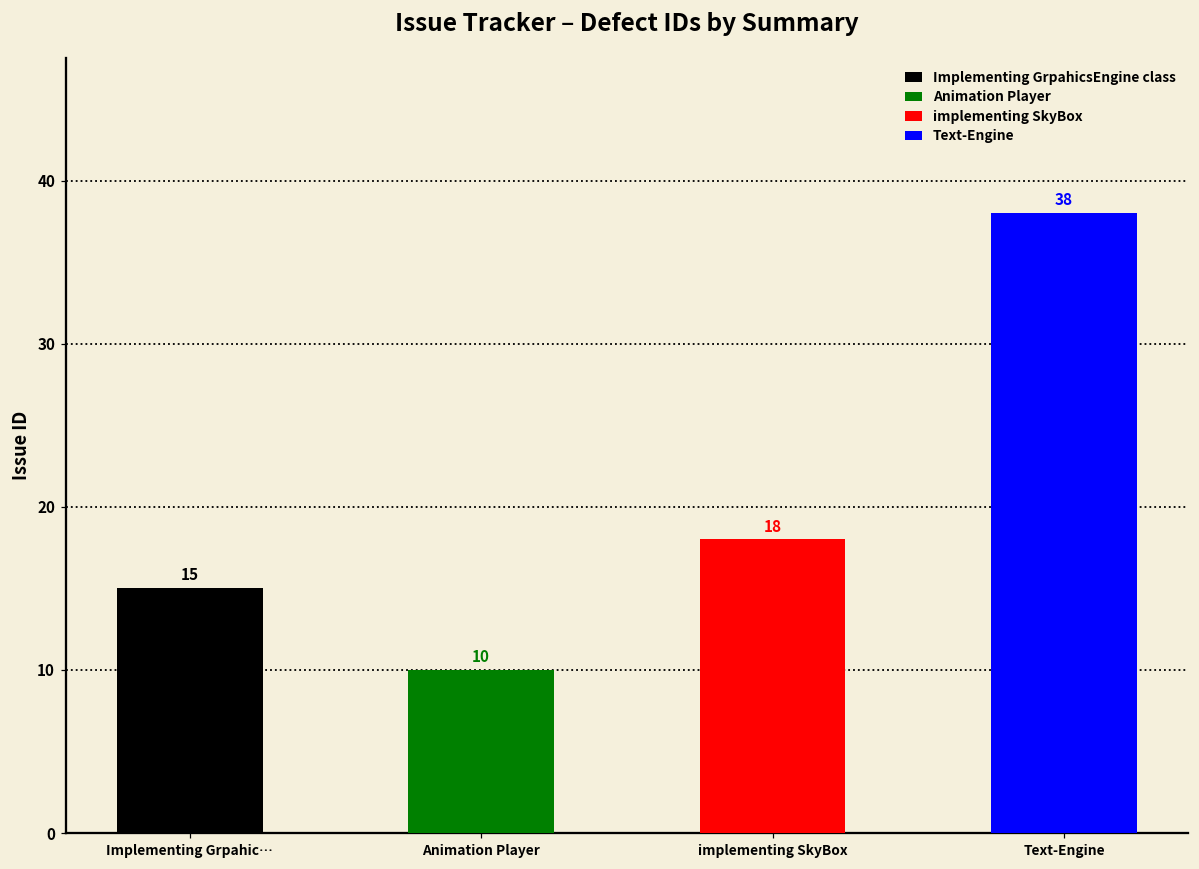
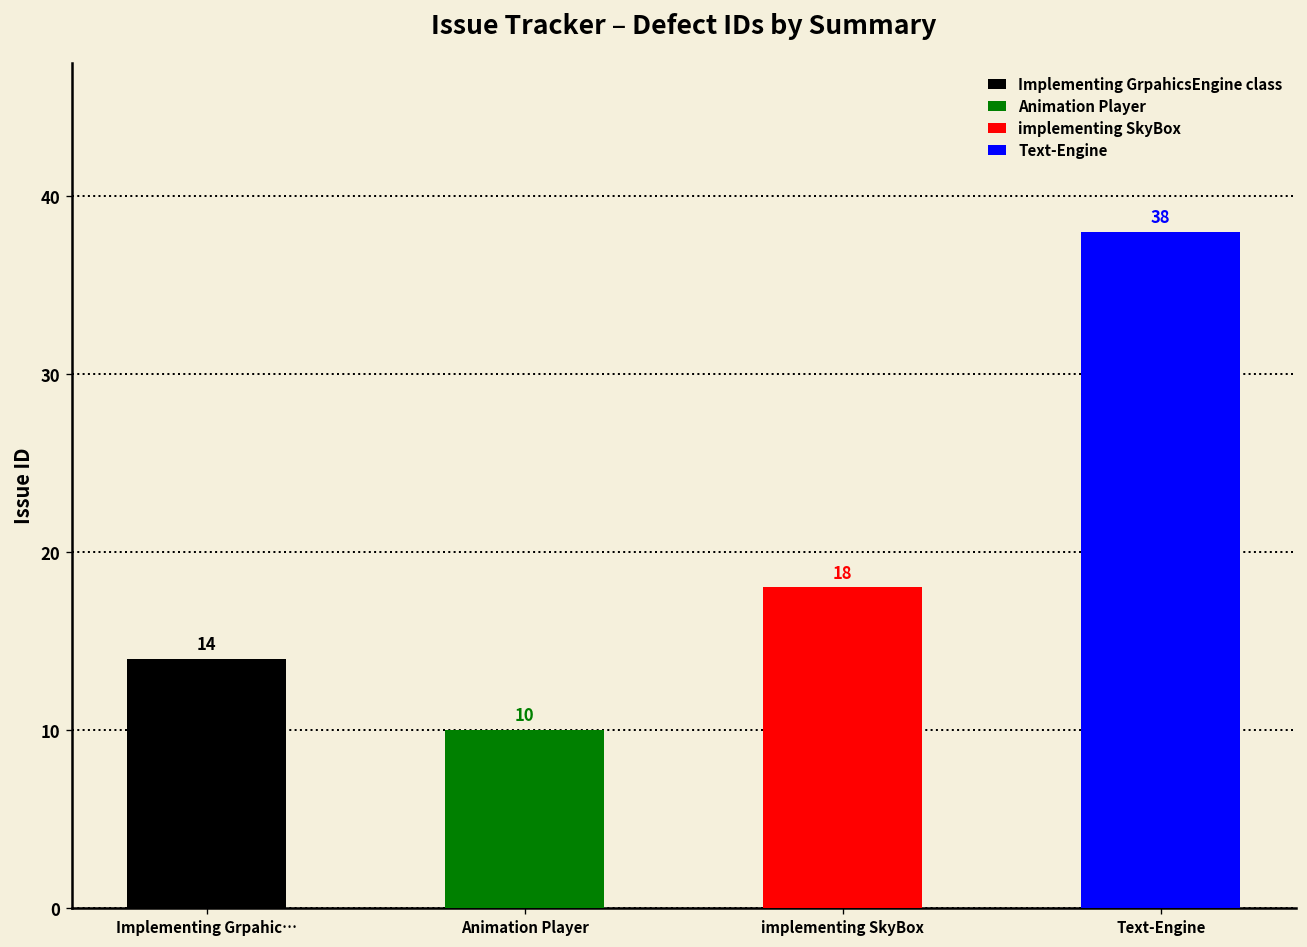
Implementing Grpahic…: 15 -> 14
